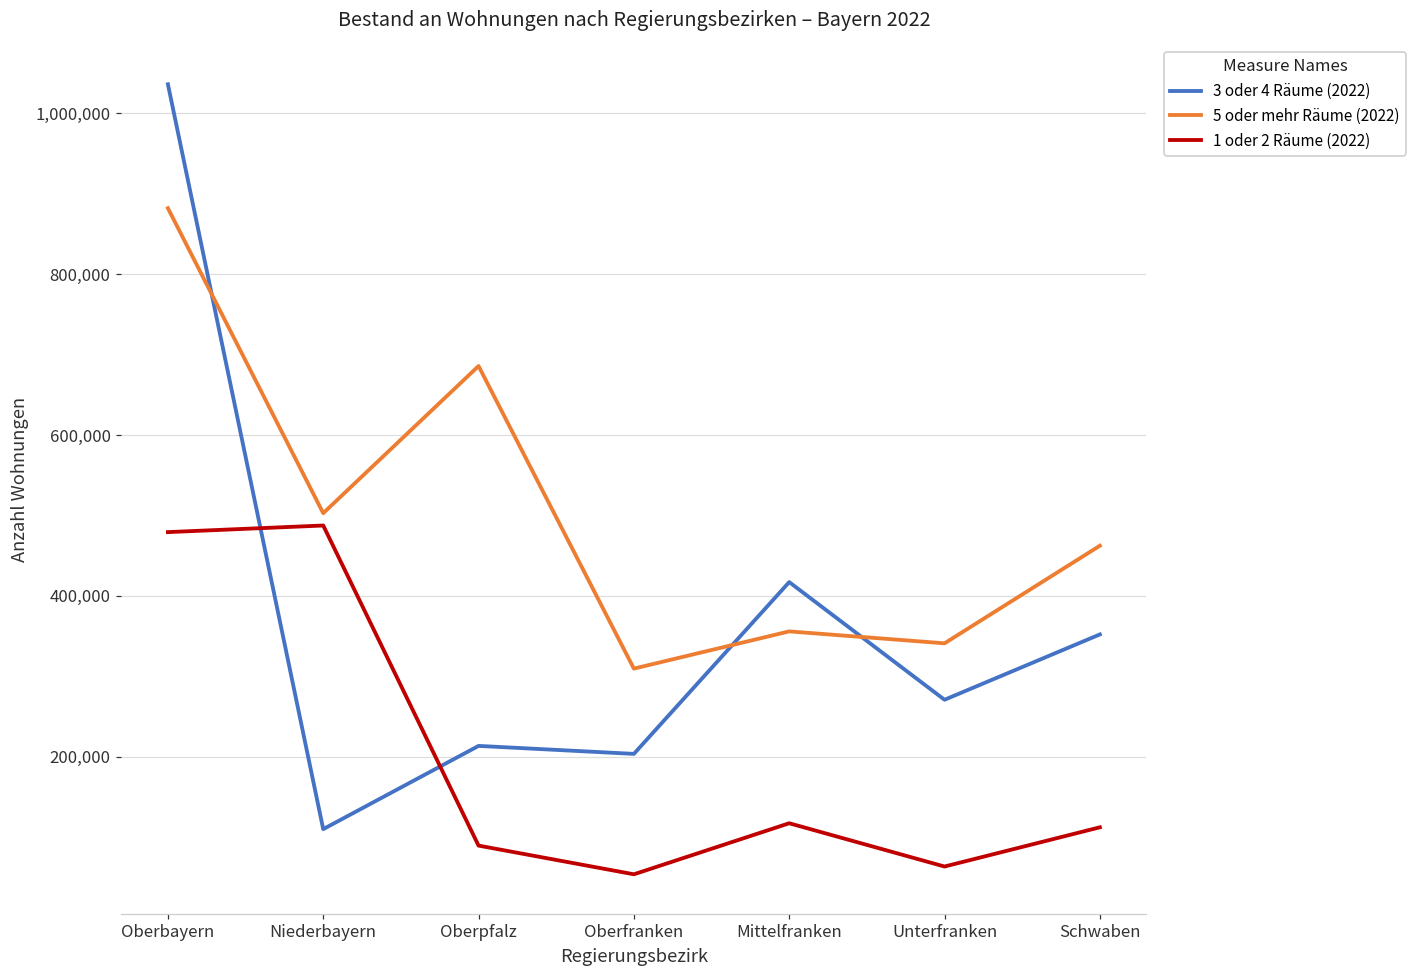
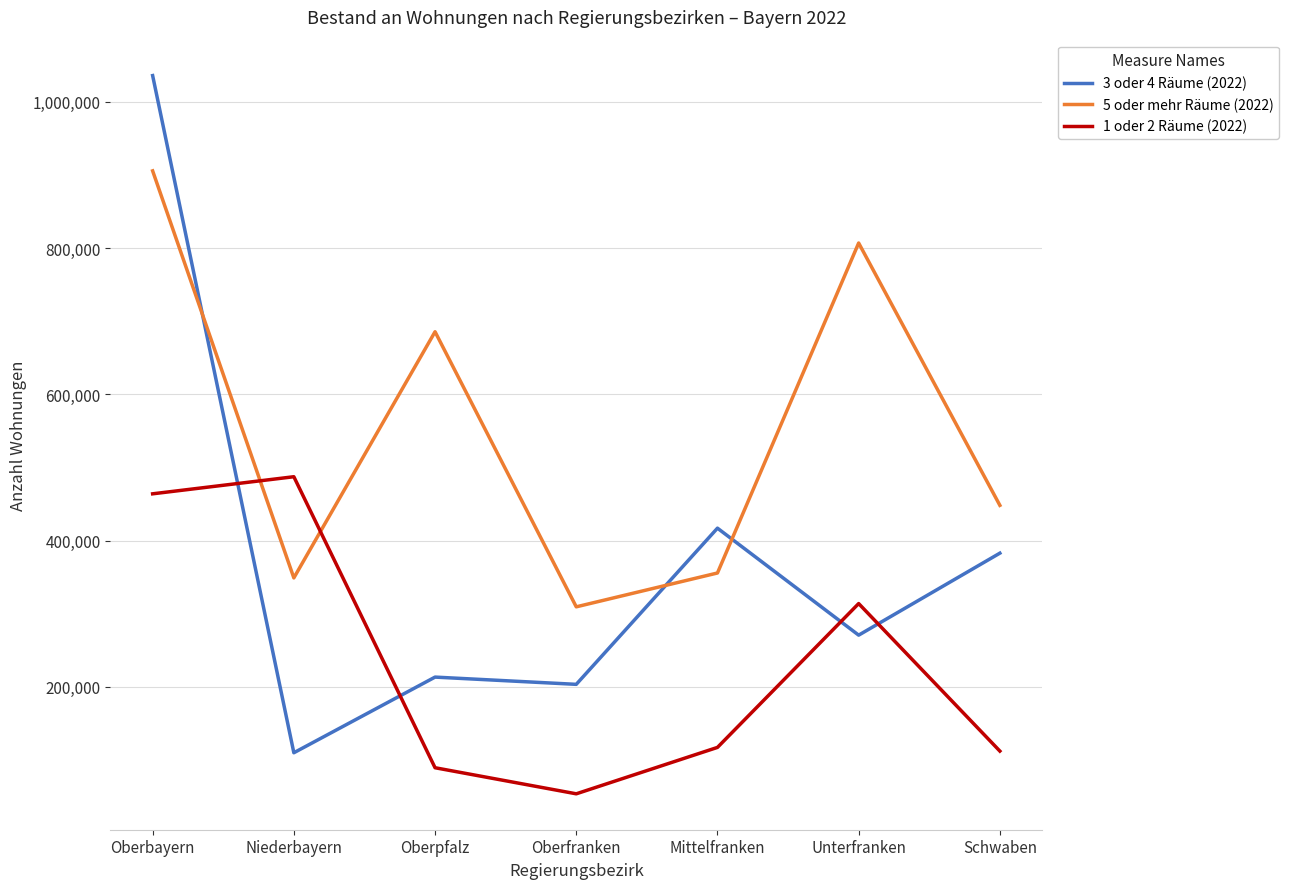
5 oder mehr Räume (2022), Oberbayern: 880,000 -> 910,000
1 oder 2 Räume (2022), Oberbayern: 480,000 -> 460,000
5 oder mehr Räume (2022), Niederbayern: 500,000 -> 350,000
5 oder mehr Räume (2022), Unterfranken: 340,000 -> 810,000
1 oder 2 Räume (2022), Unterfranken: 60,000 -> 310,000
3 oder 4 Räume (2022), Schwaben: 350,000 -> 380,000
5 oder mehr Räume (2022), Schwaben: 460,000 -> 450,000
